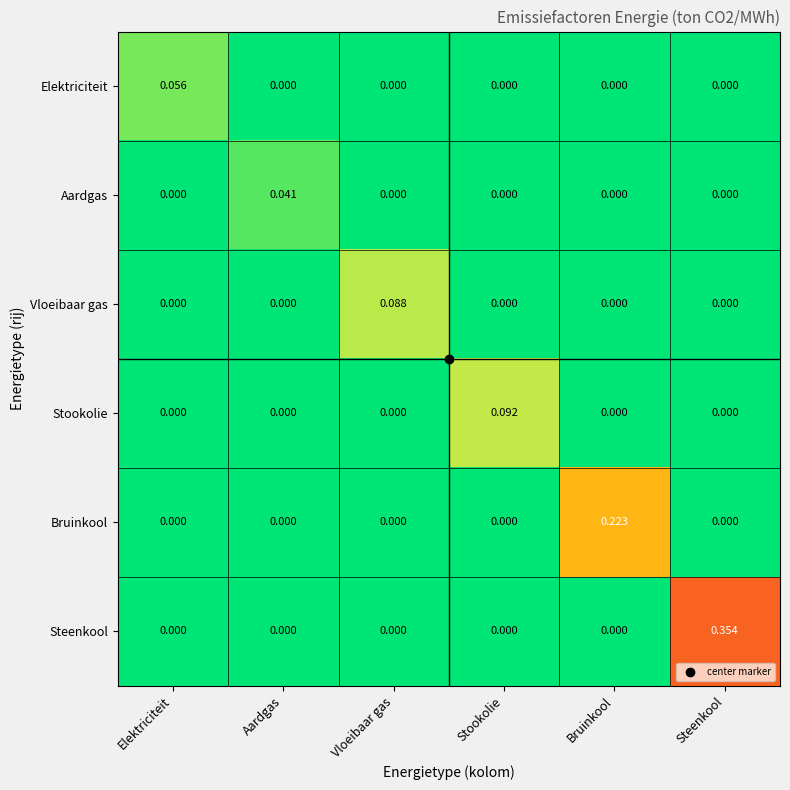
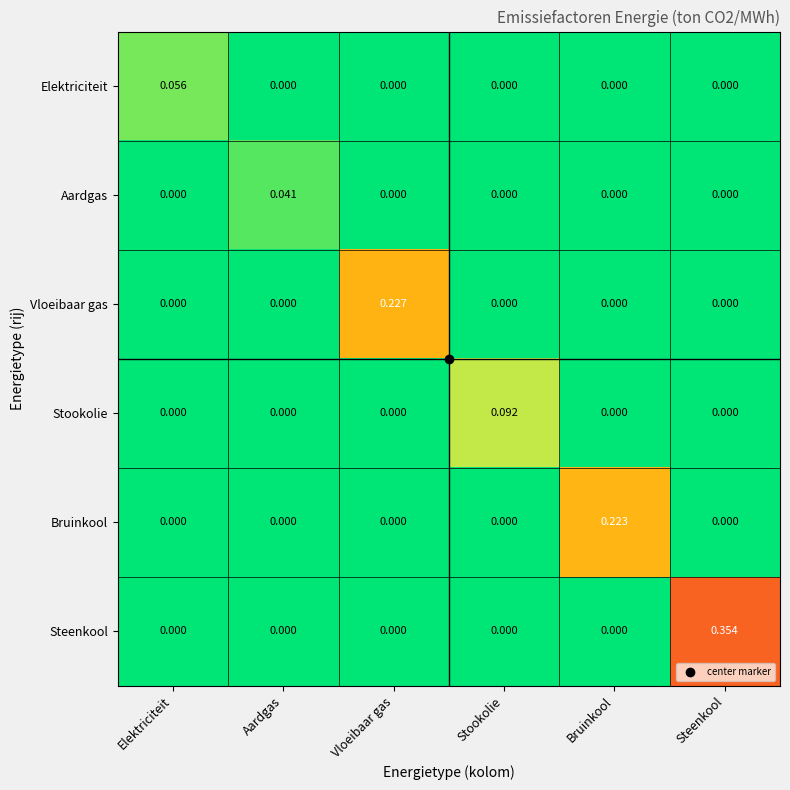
Vloeibaar gas, Vloeibaar gas: 0.088 -> 0.227
